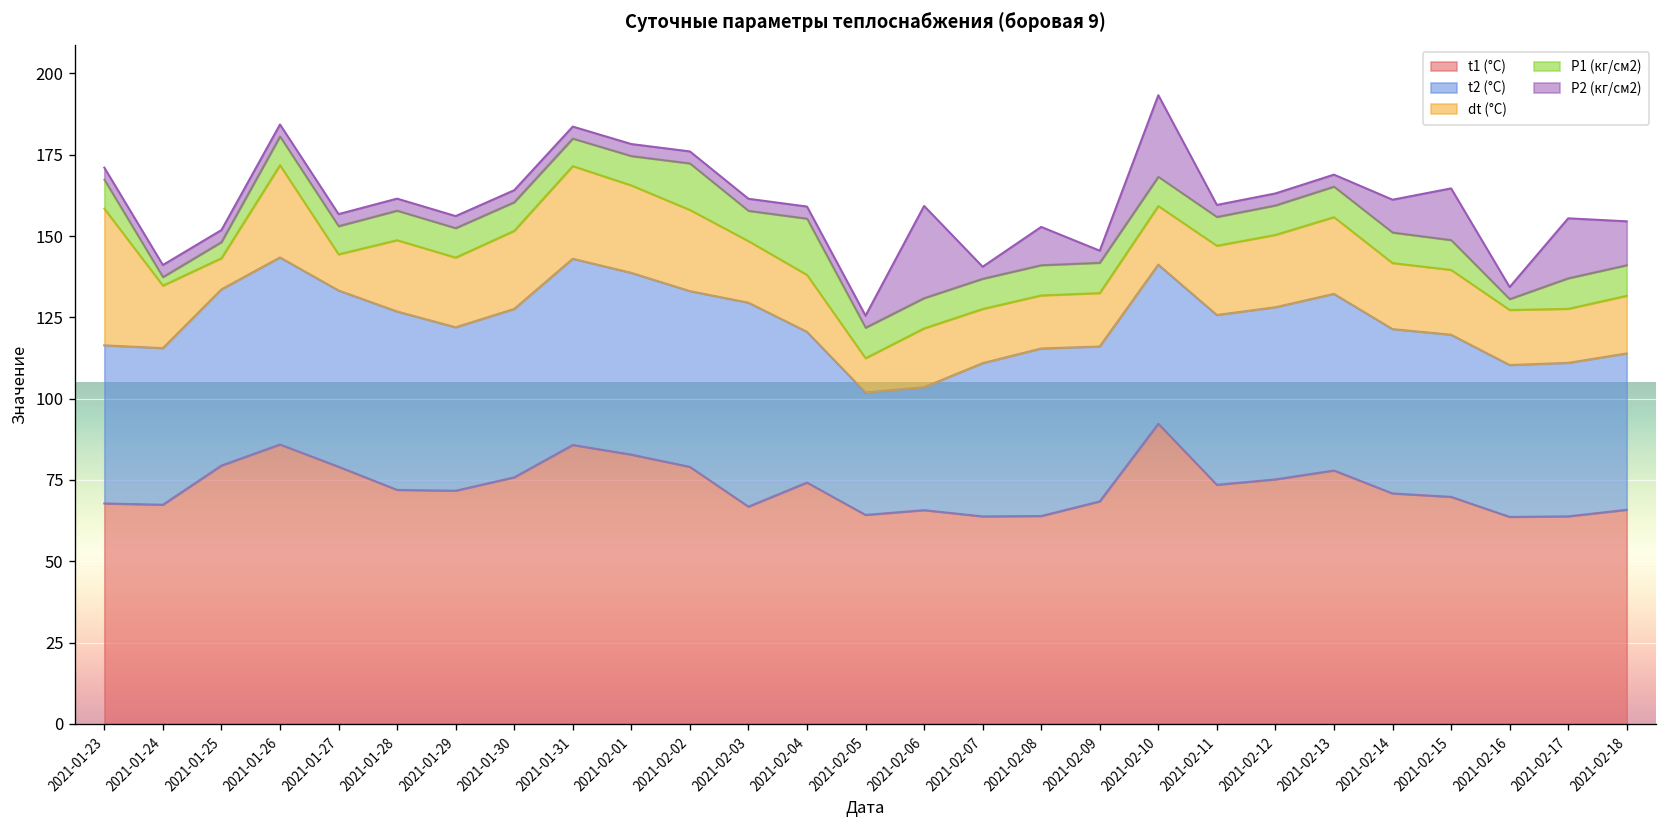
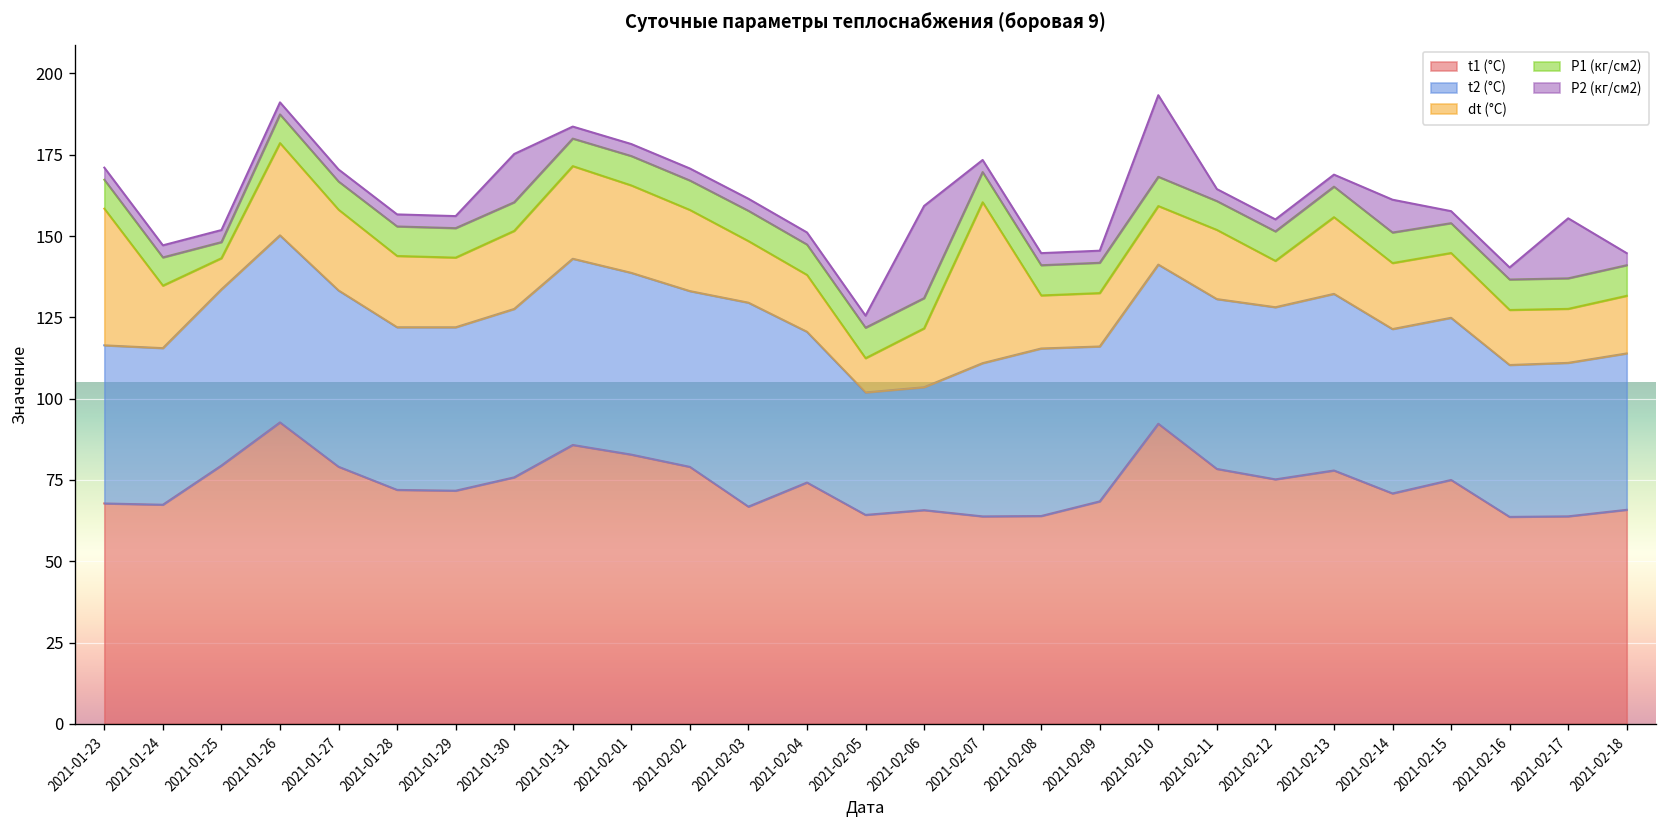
P1 (кг/см2), 2021-01-24: 3 -> 9
t1 (°C), 2021-01-26: 86 -> 93
dt (°C), 2021-01-27: 11 -> 25
t2 (°C), 2021-01-28: 55 -> 50
P2 (кг/см2), 2021-01-30: 4 -> 15
P1 (кг/см2), 2021-02-02: 14 -> 9
P1 (кг/см2), 2021-02-04: 17 -> 9
dt (°C), 2021-02-07: 17 -> 49
P2 (кг/см2), 2021-02-08: 12 -> 4
t1 (°C), 2021-02-11: 74 -> 78
dt (°C), 2021-02-12: 22 -> 14
t1 (°C), 2021-02-15: 70 -> 75
P2 (кг/см2), 2021-02-15: 16 -> 4
P1 (кг/см2), 2021-02-16: 3 -> 9
P2 (кг/см2), 2021-02-18: 14 -> 4
